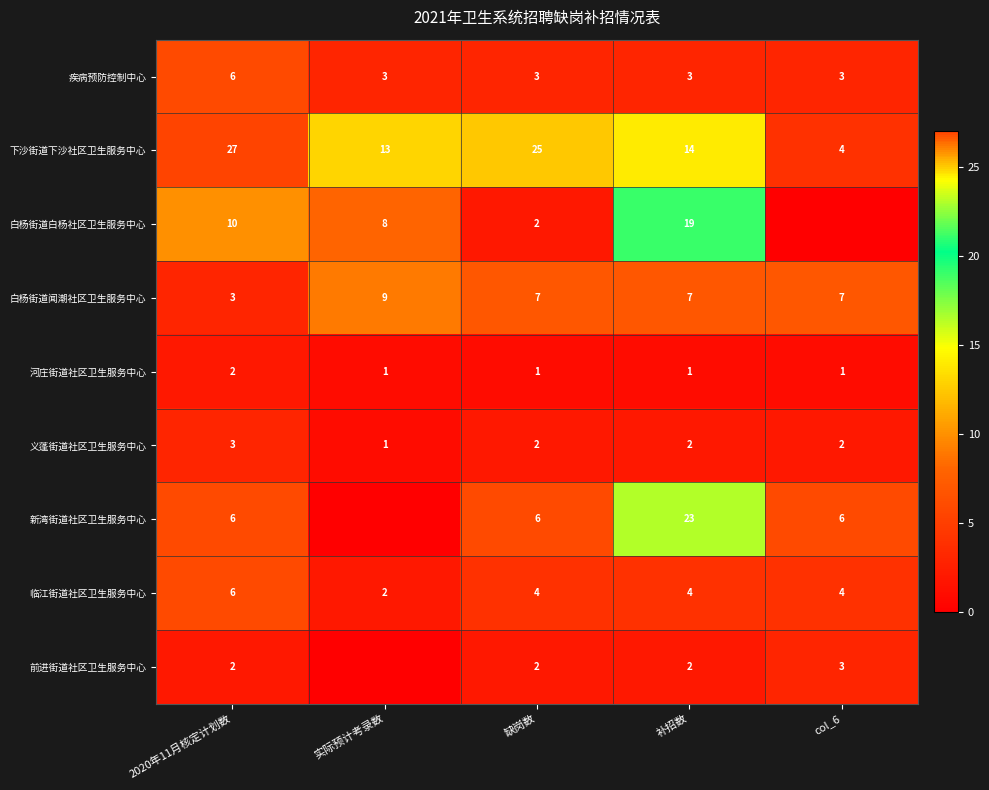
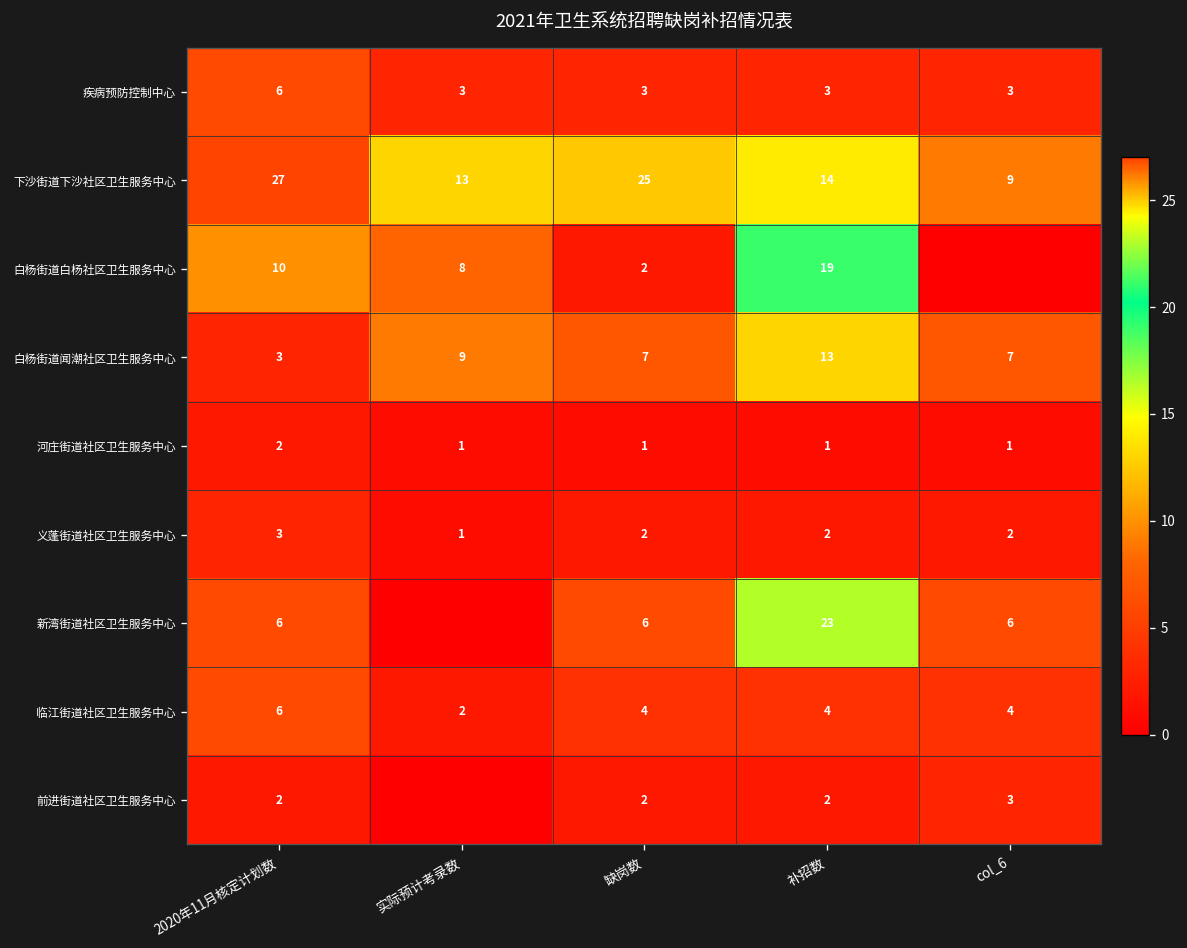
下沙街道下沙社区卫生服务中心, col_6: 4 -> 9
白杨街道闻潮社区卫生服务中心, 补招数: 7 -> 13
